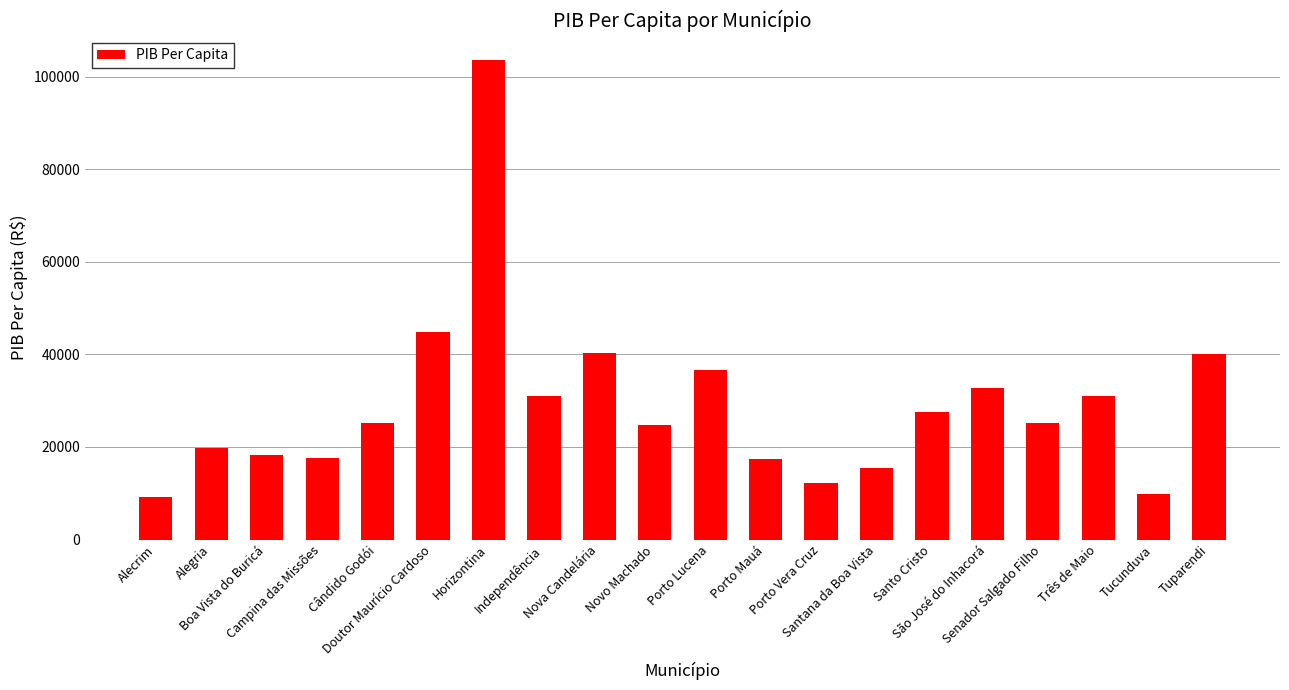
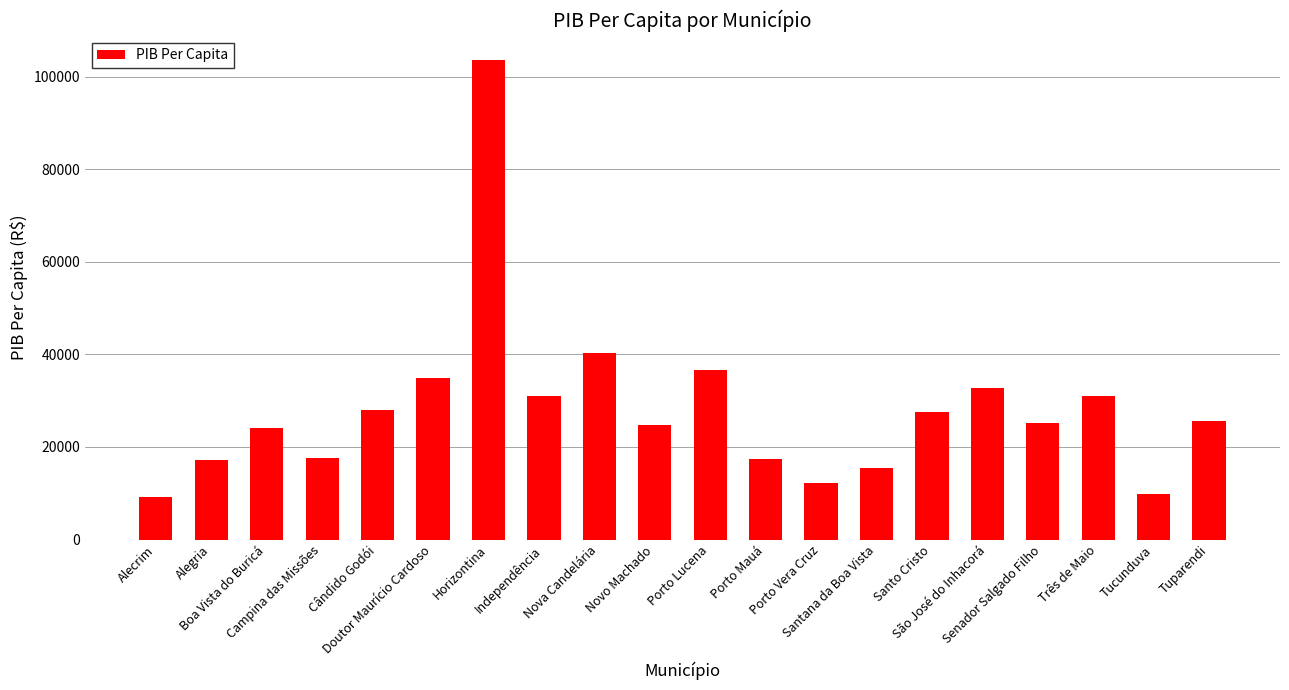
Alegria: 20000 -> 17000
Boa Vista do Buricá: 18000 -> 24000
Cândido Godói: 25000 -> 28000
Doutor Maurício Cardoso: 45000 -> 35000
Tuparendi: 40000 -> 26000
